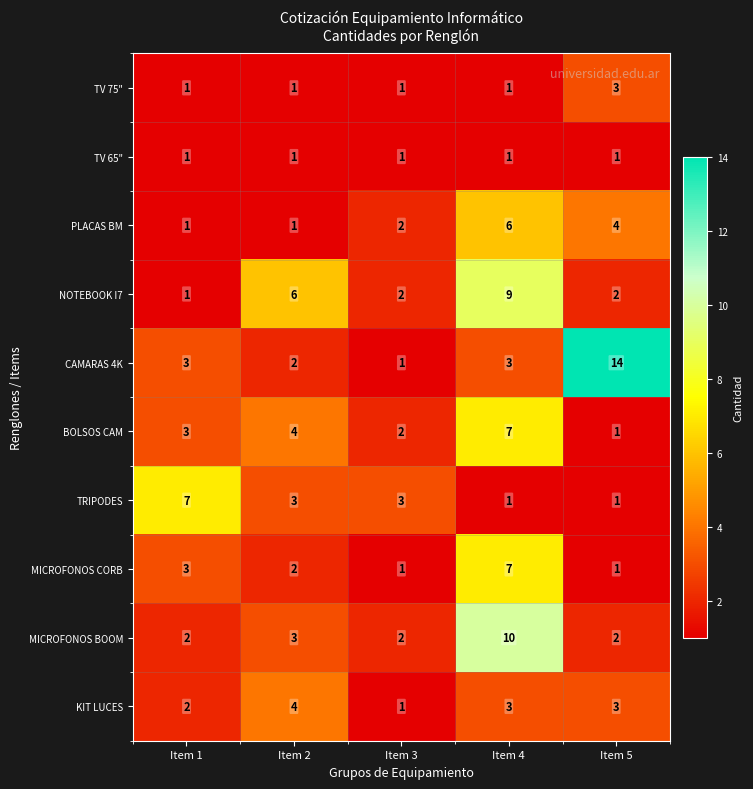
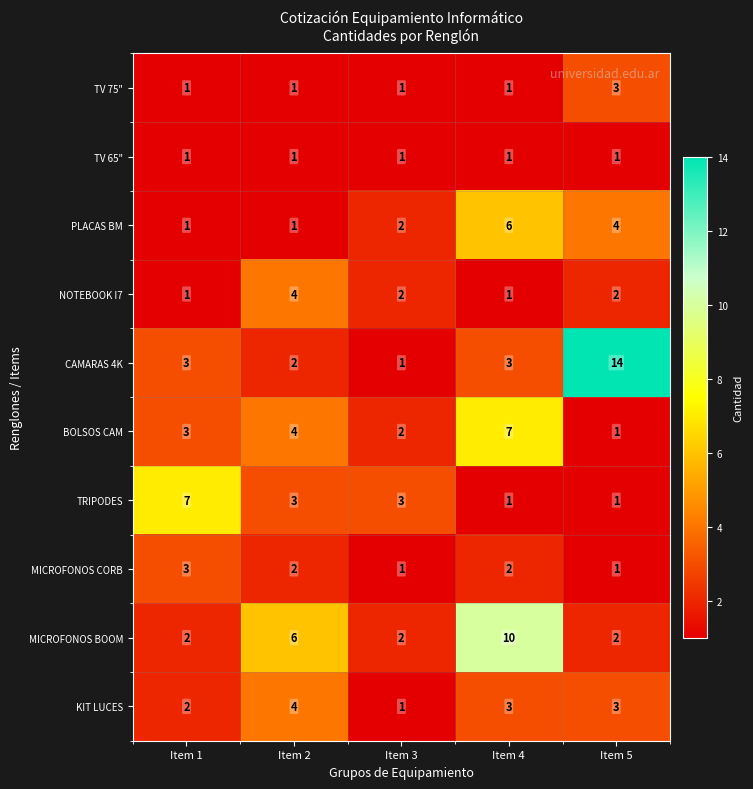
NOTEBOOK I7, Item 2: 6 -> 4
NOTEBOOK I7, Item 4: 9 -> 1
MICROFONOS CORB, Item 4: 7 -> 2
MICROFONOS BOOM, Item 2: 3 -> 6
